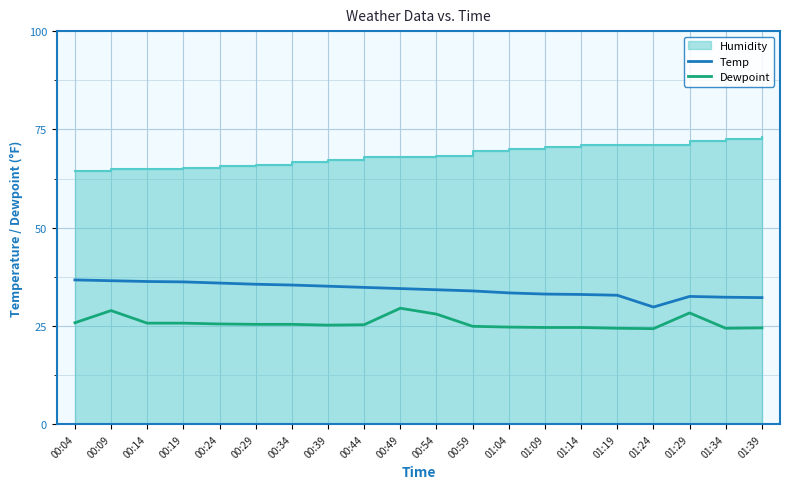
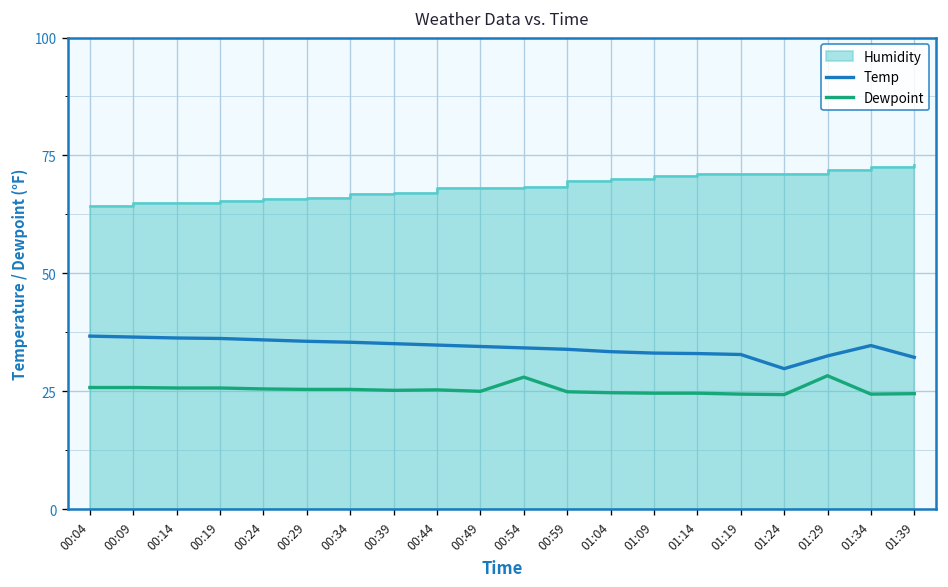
Dewpoint, 00:09: 29 -> 26
Dewpoint, 00:49: 30 -> 25
Temp, 01:34: 32 -> 35
